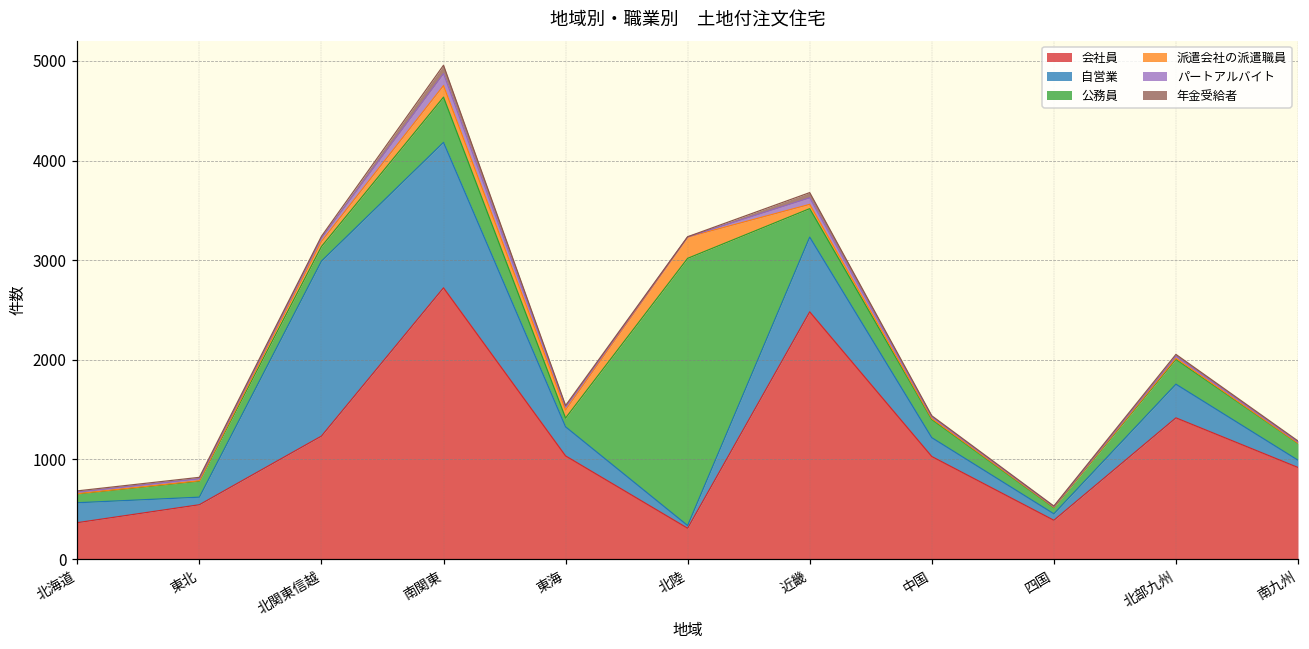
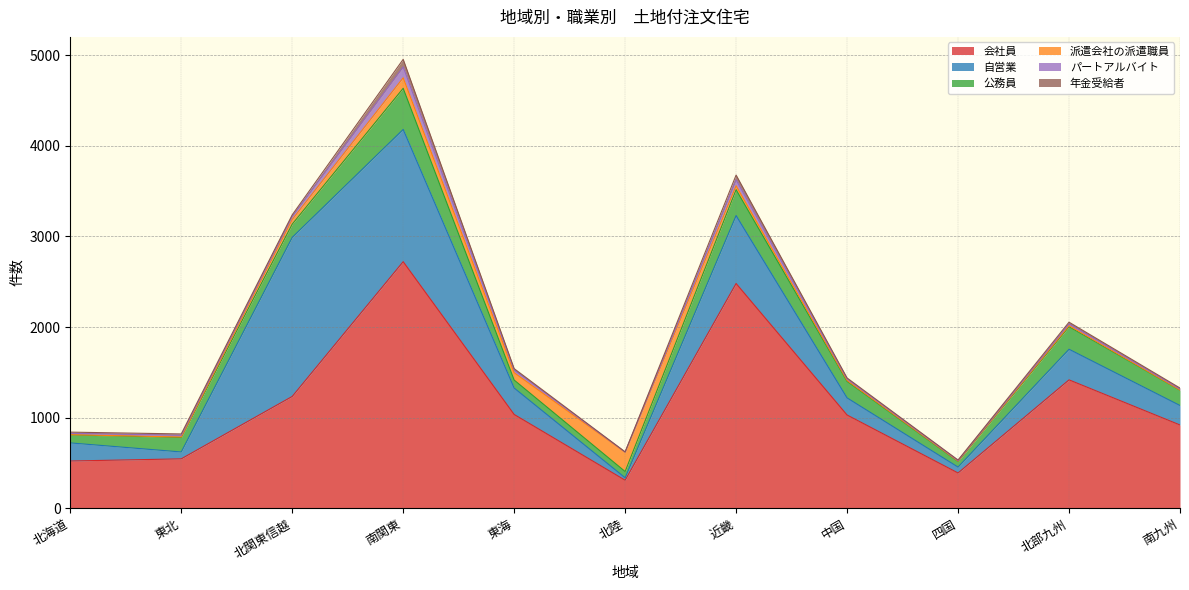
会社員, 北海道: 400 -> 500
公務員, 北陸: 2700 -> 100
自営業, 南九州: 100 -> 200
